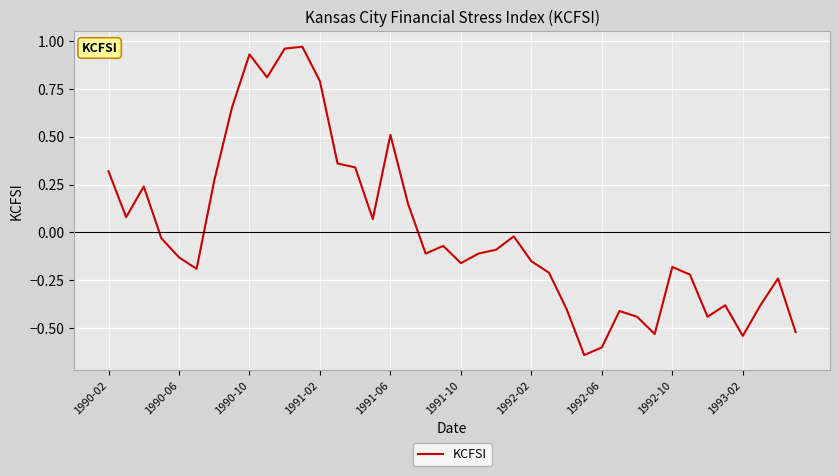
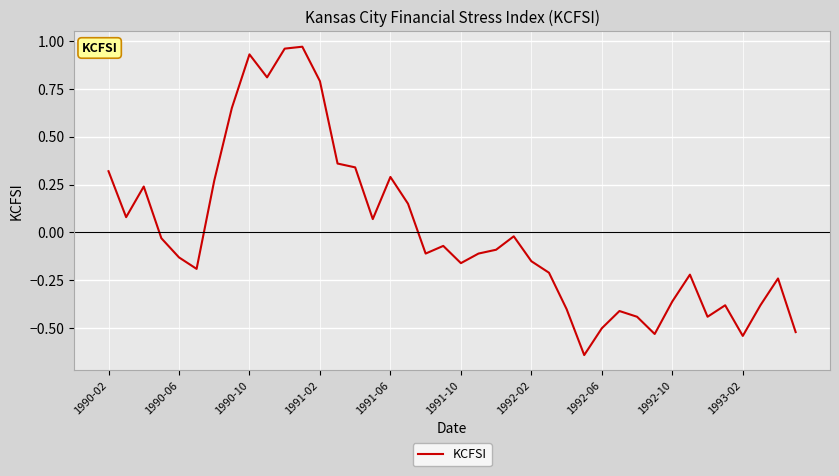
1991-06: 0.51 -> 0.29
1992-06: -0.6 -> -0.5
1992-10: -0.18 -> -0.36
